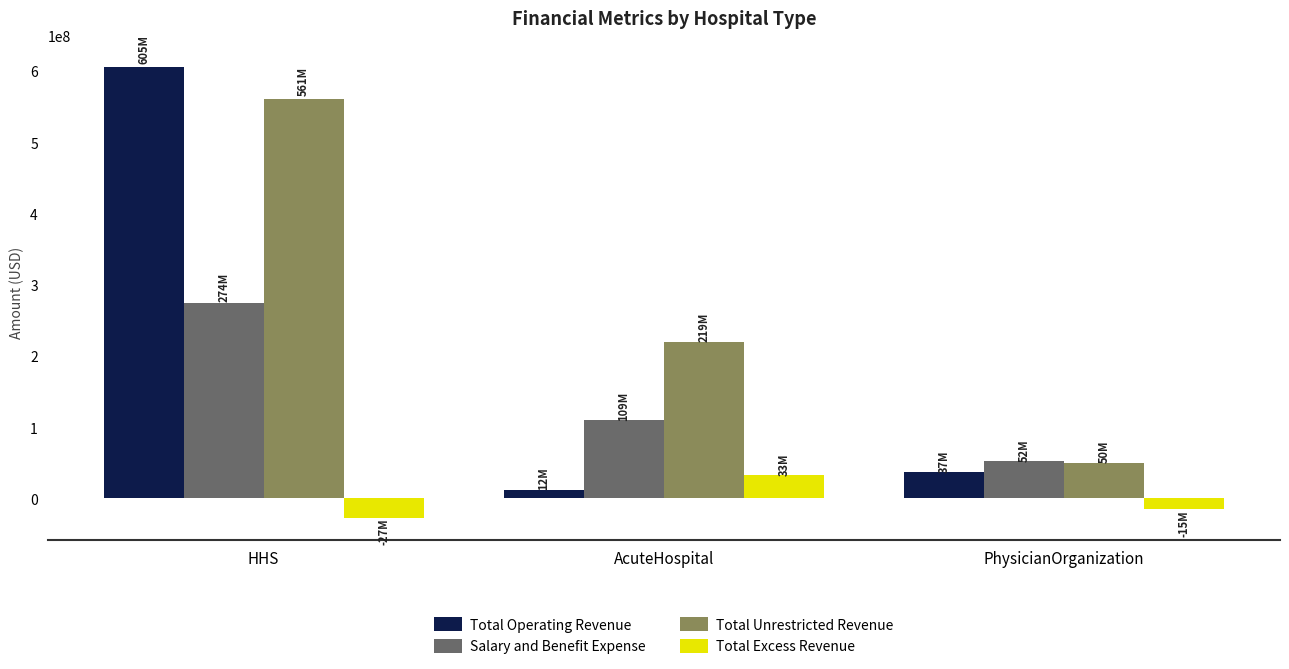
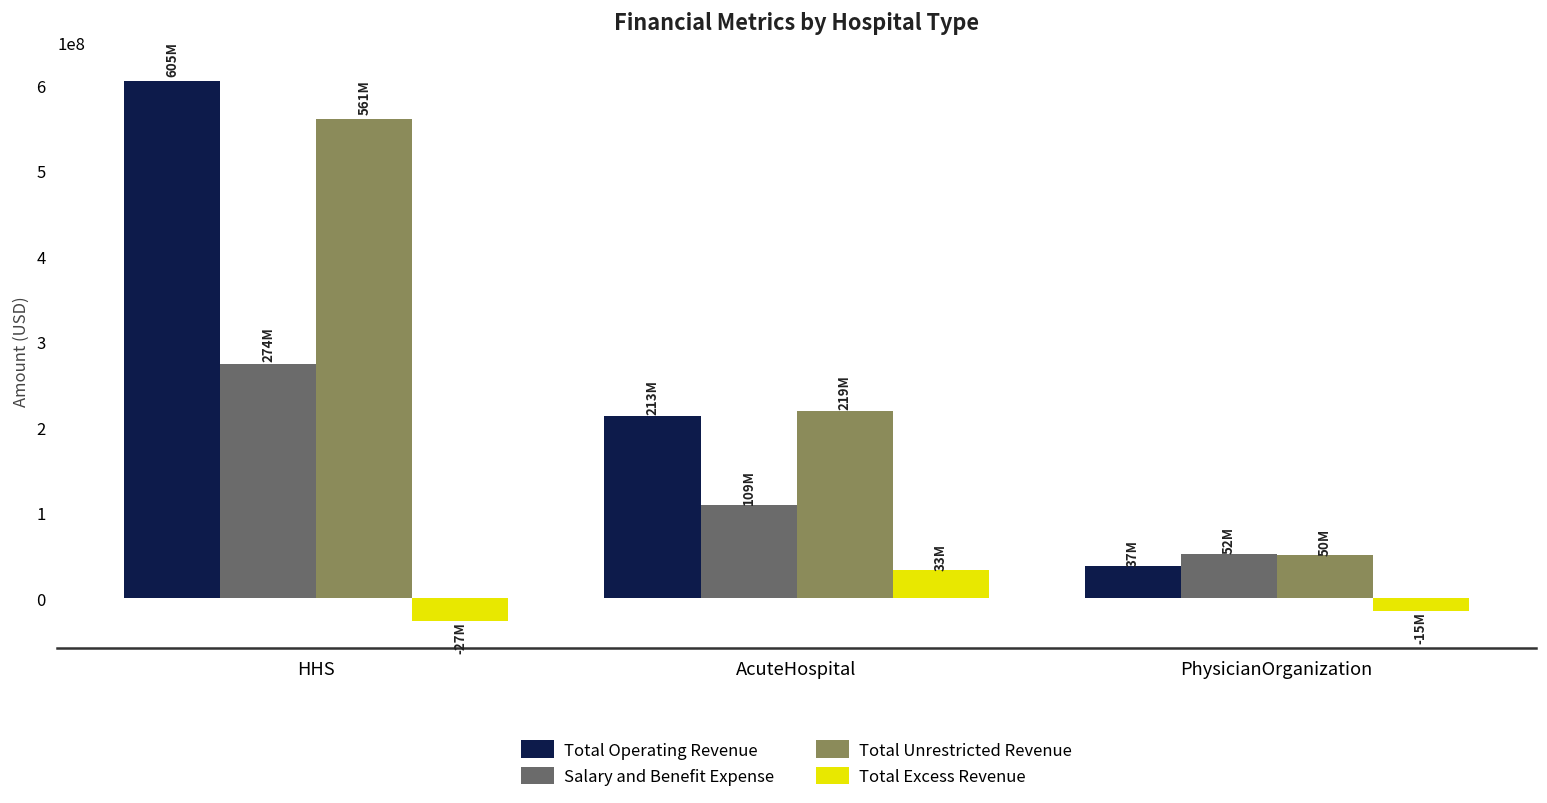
Total Operating Revenue, AcuteHospital: 12M -> 213M
